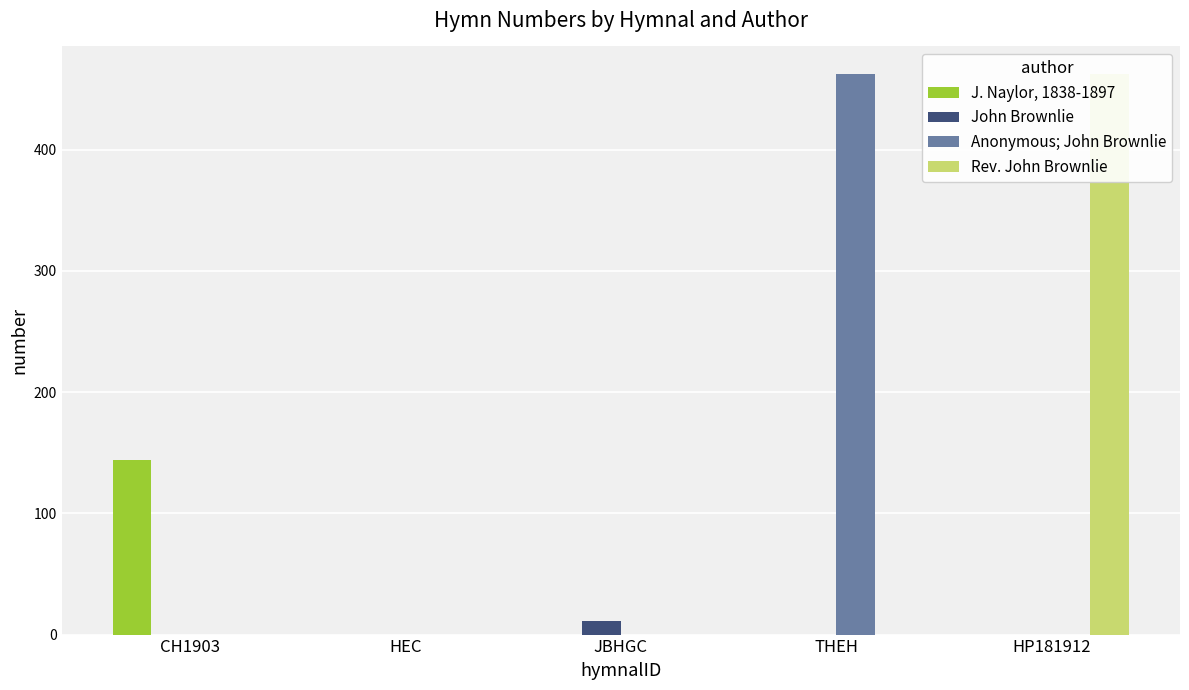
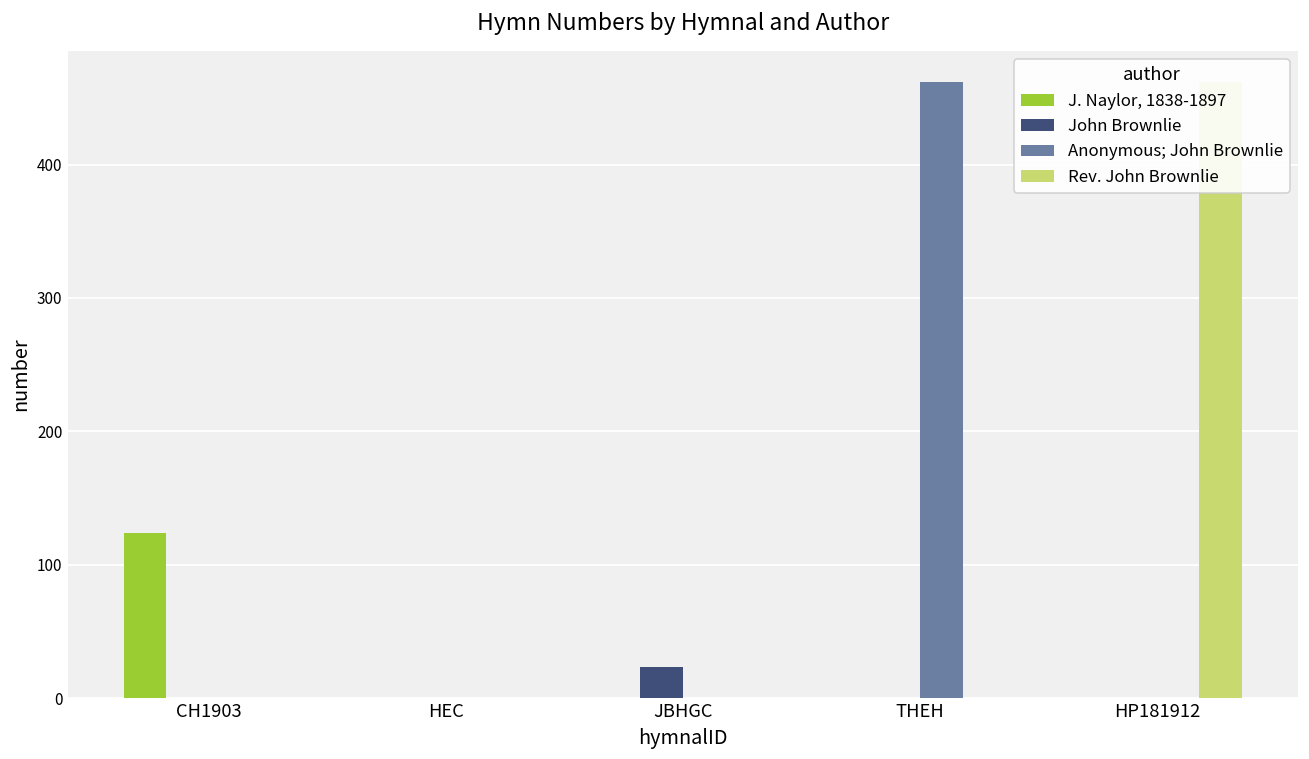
J. Naylor, 1838-1897, CH1903: 144 -> 124
John Brownlie, JBHGC: 11 -> 23
